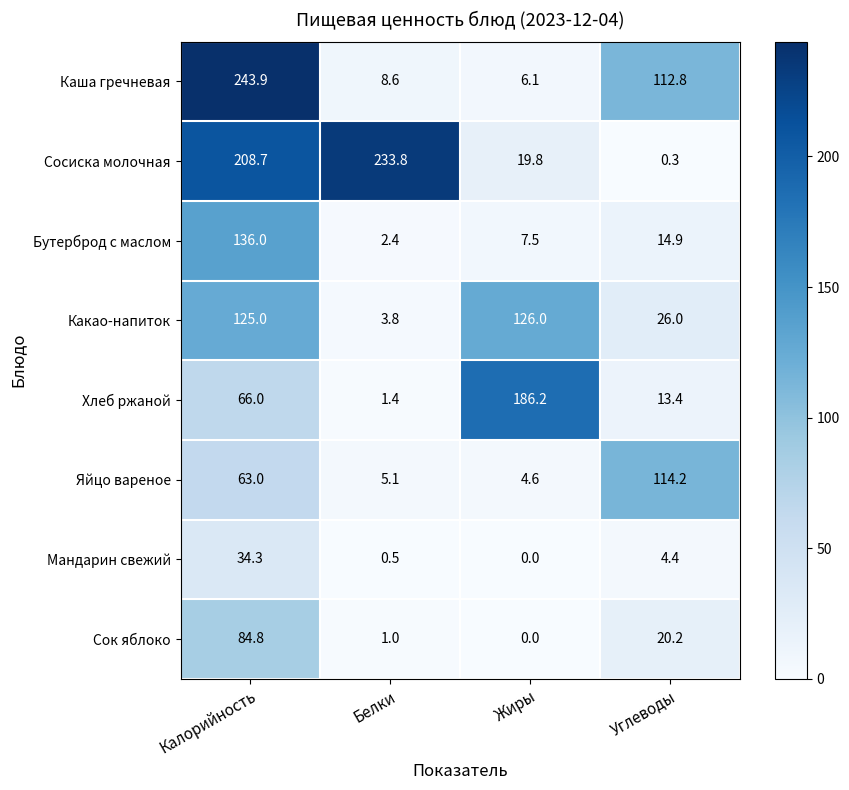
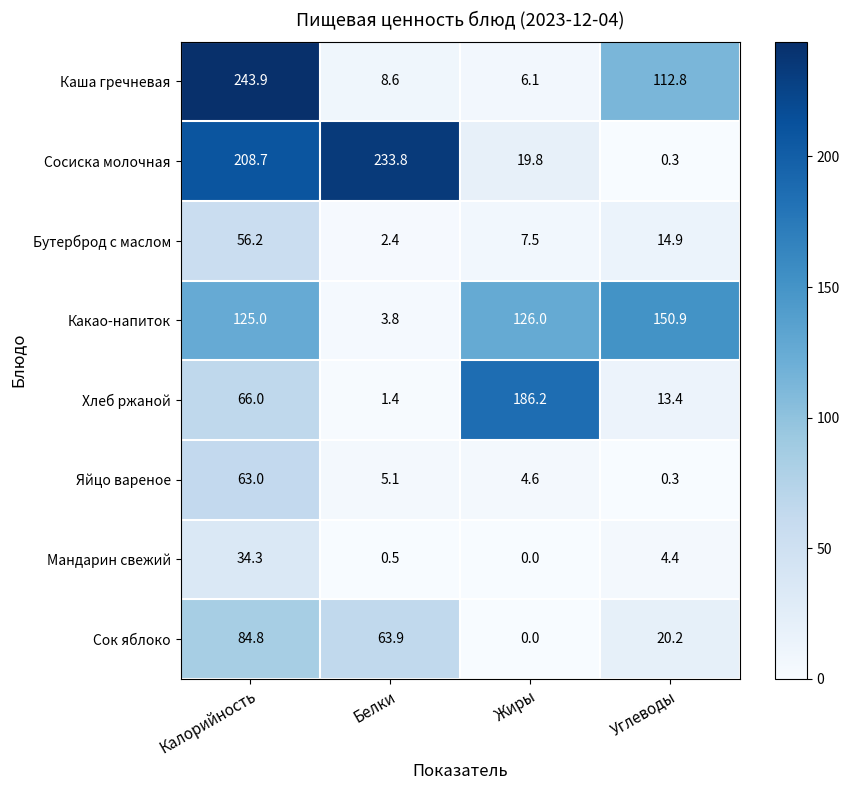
Бутерброд с маслом, Калорийность: 136.0 -> 56.2
Какао-напиток, Углеводы: 26.0 -> 150.9
Яйцо вареное, Углеводы: 114.2 -> 0.3
Сок яблоко, Белки: 1.0 -> 63.9
